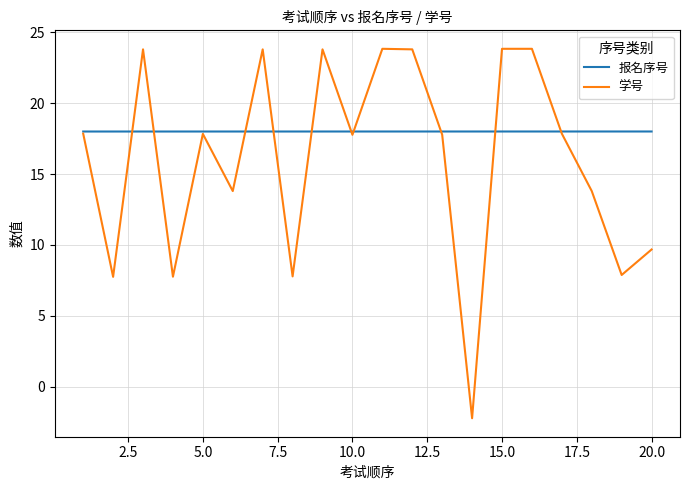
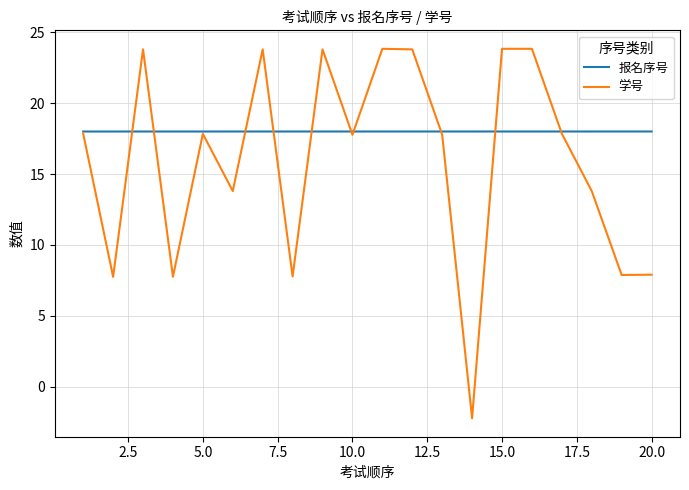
学号, 20.0: 9.7 -> 7.9
